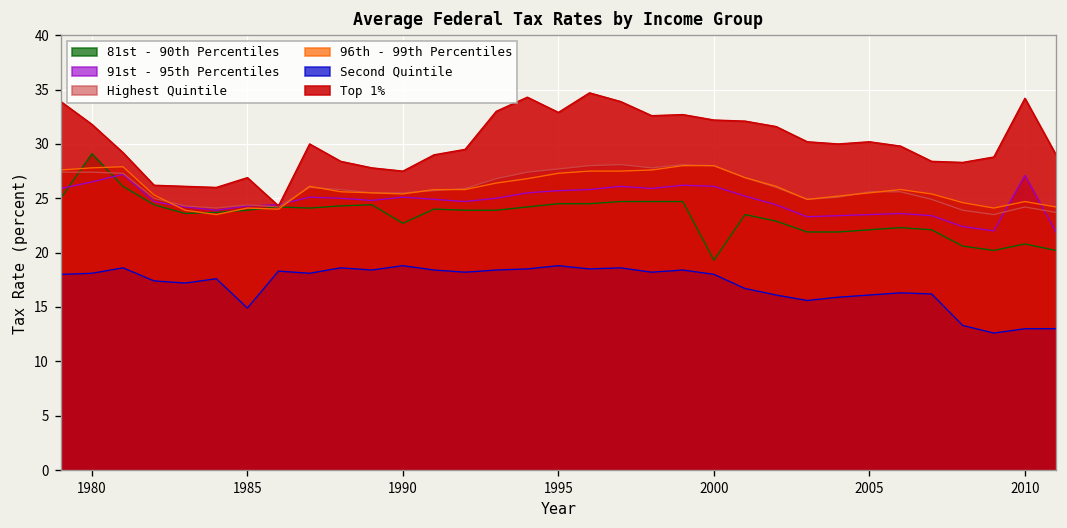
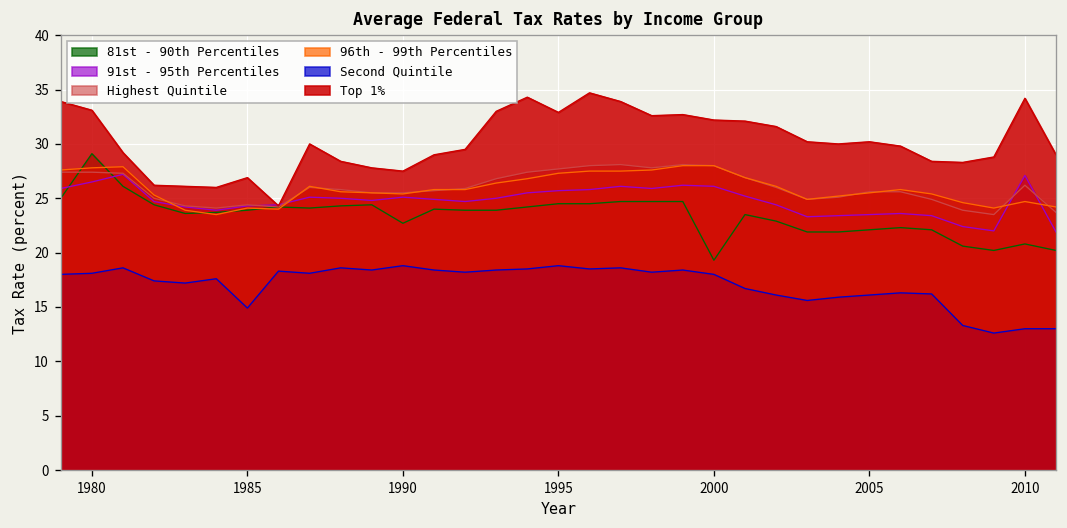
Top 1%, 1980: 32 -> 33
Highest Quintile, 2010: 24 -> 26
